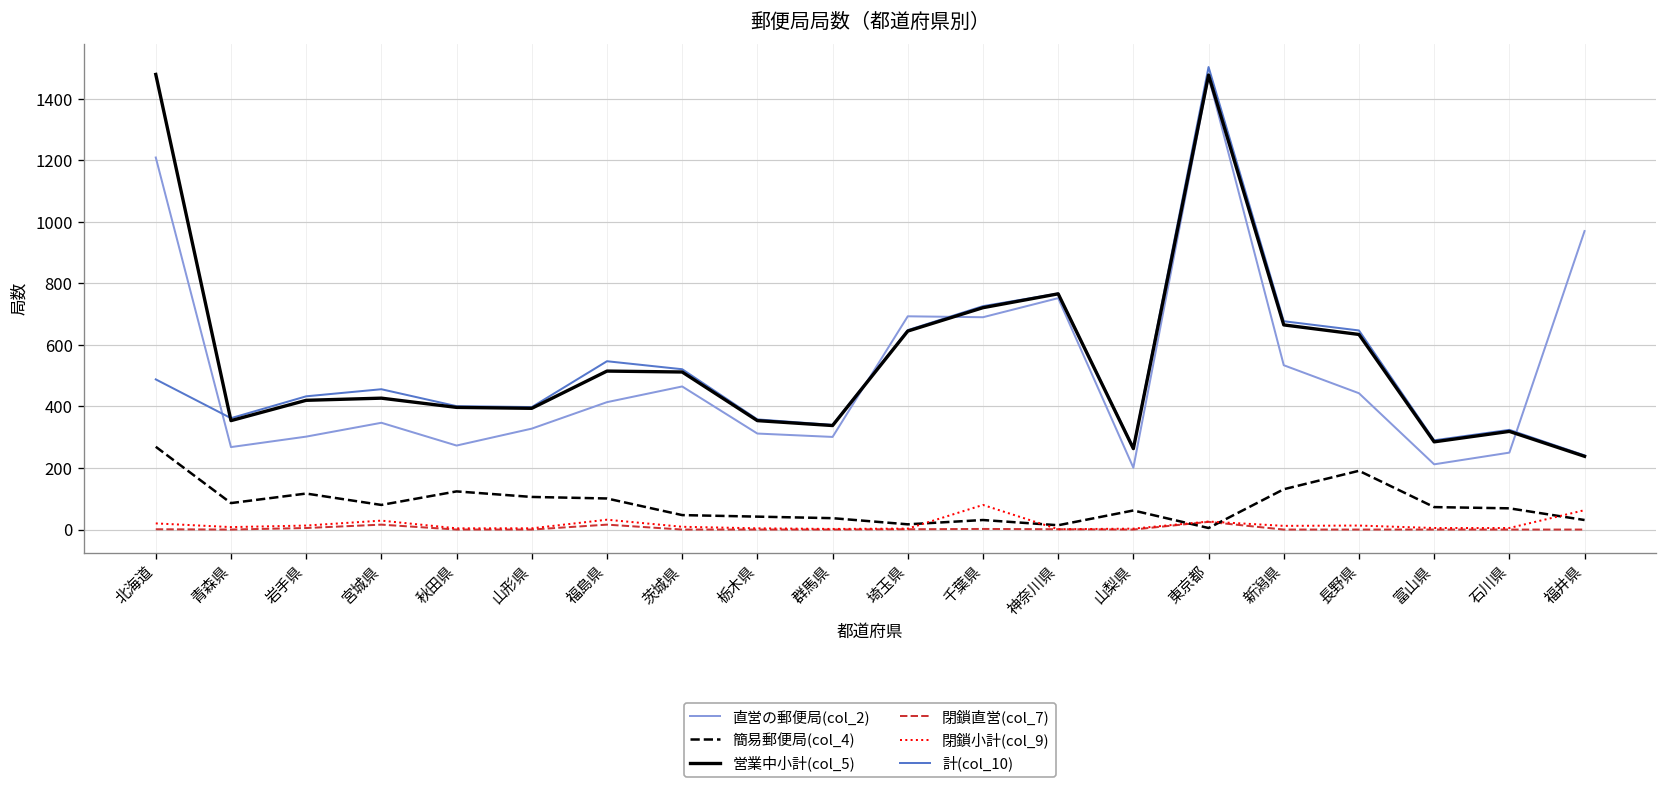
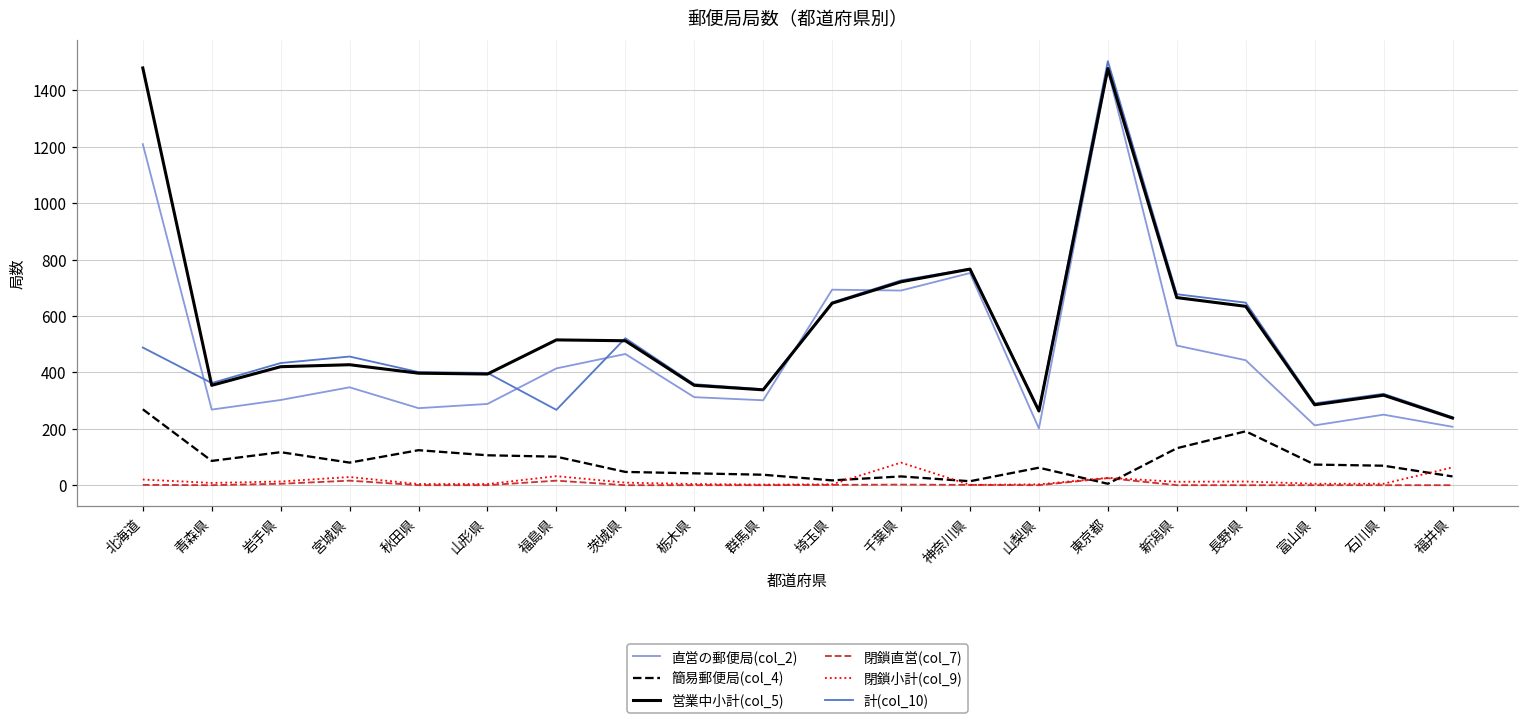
直営の郵便局(col_2), 山形県: 330 -> 290
計(col_10), 福島県: 550 -> 270
直営の郵便局(col_2), 新潟県: 530 -> 500
直営の郵便局(col_2), 福井県: 970 -> 210
